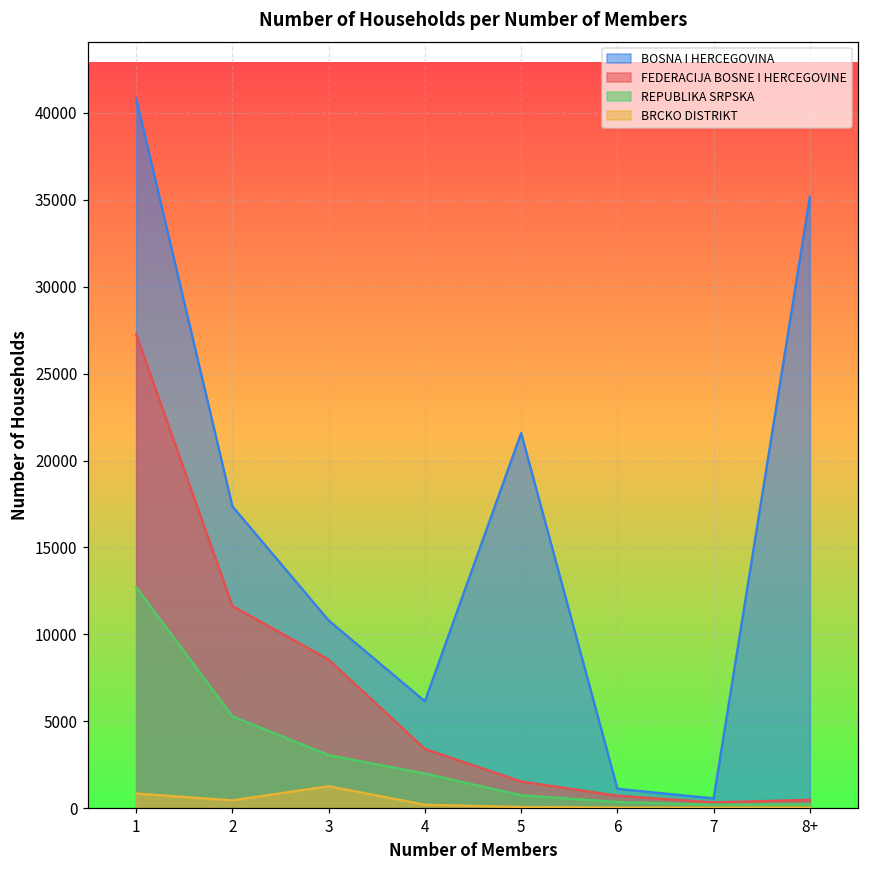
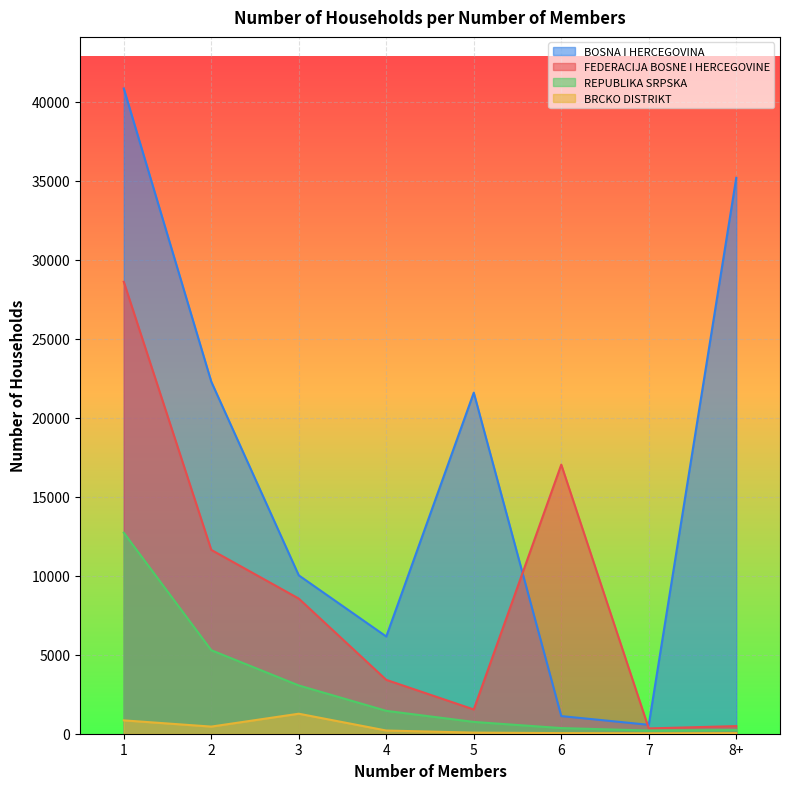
FEDERACIJA BOSNE I HERCEGOVINE, 1: 27300 -> 28600
BOSNA I HERCEGOVINA, 2: 17400 -> 22300
BOSNA I HERCEGOVINA, 3: 10800 -> 10000
REPUBLIKA SRPSKA, 4: 2000 -> 1400
FEDERACIJA BOSNE I HERCEGOVINE, 6: 700 -> 17000
